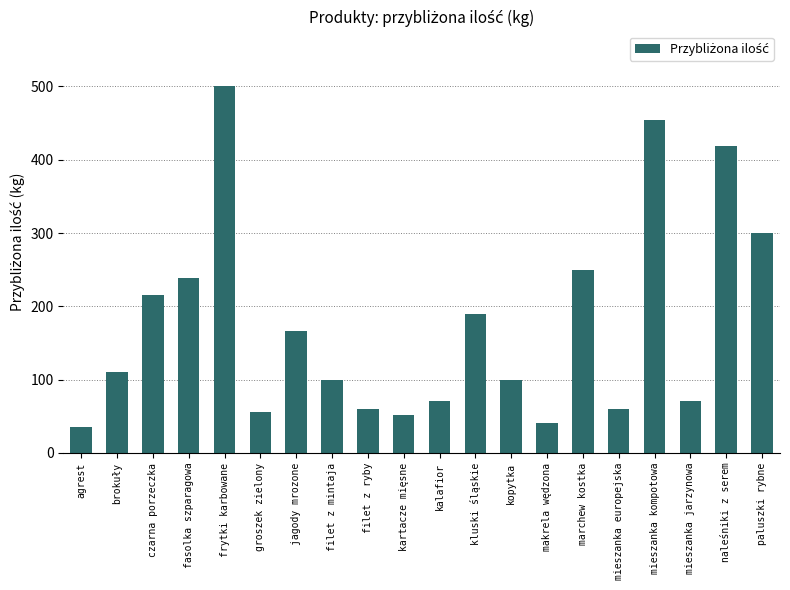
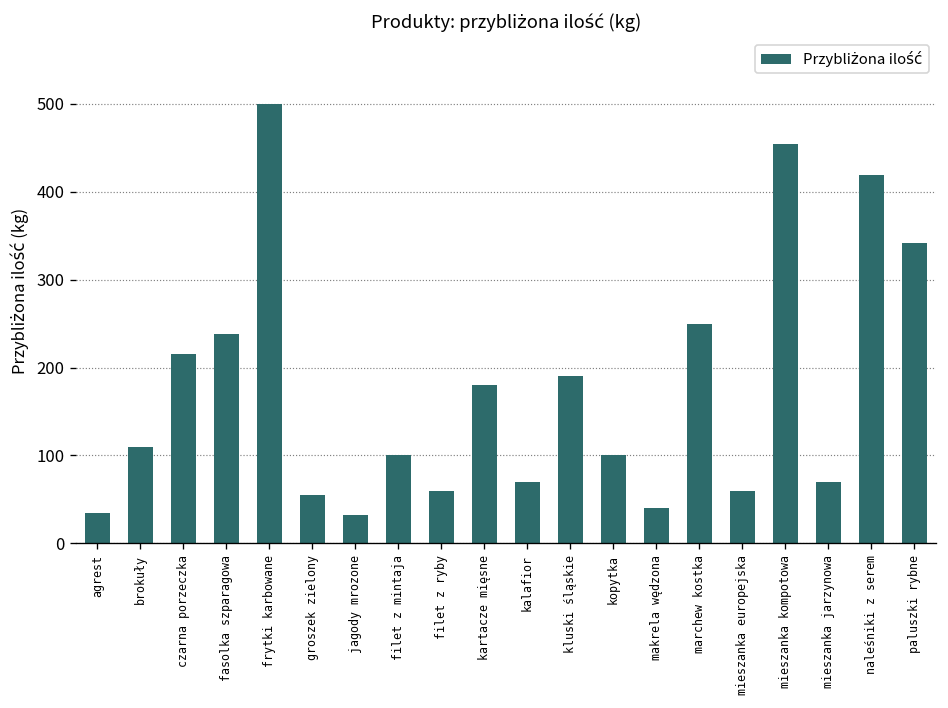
jagody mrozone: 170 -> 30
kartacze mięsne: 50 -> 180
paluszki rybne: 300 -> 340
